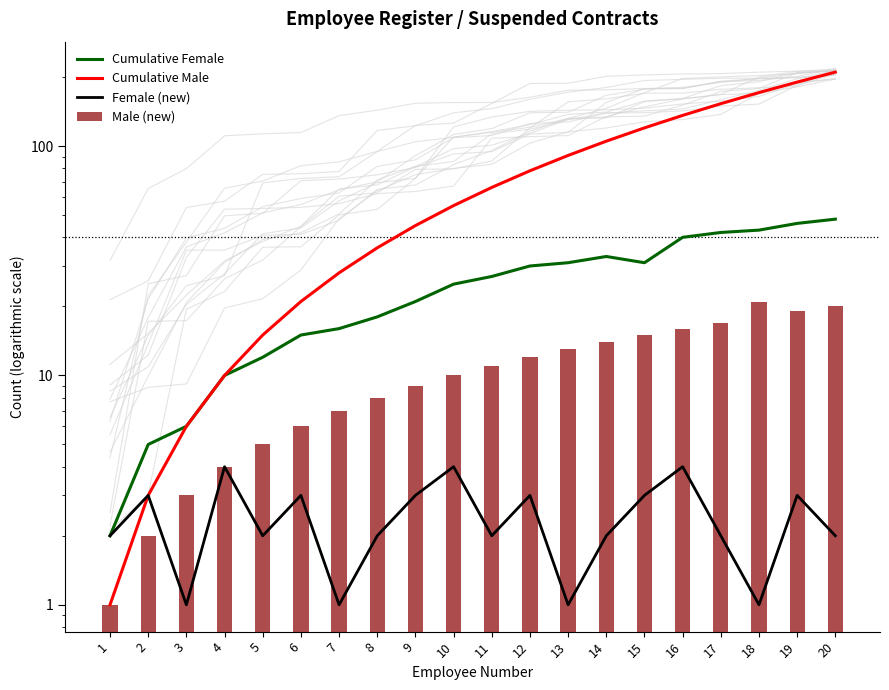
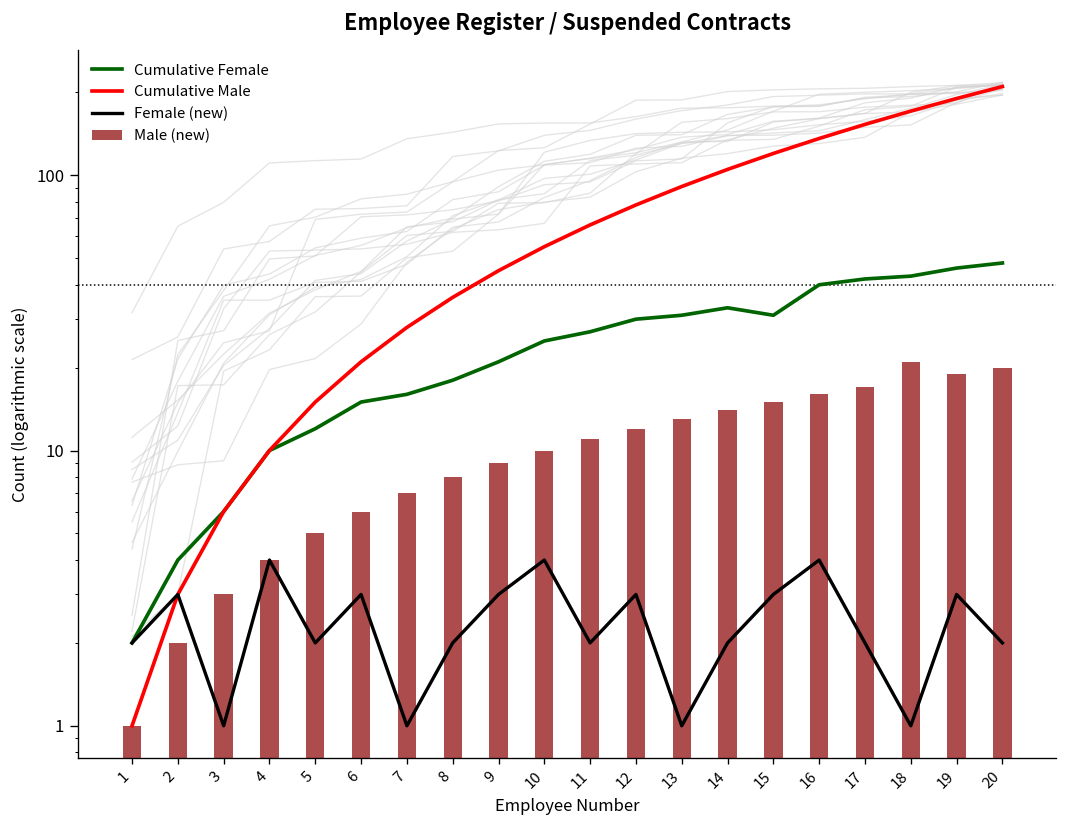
Cumulative Female, 2: 5 -> 4
